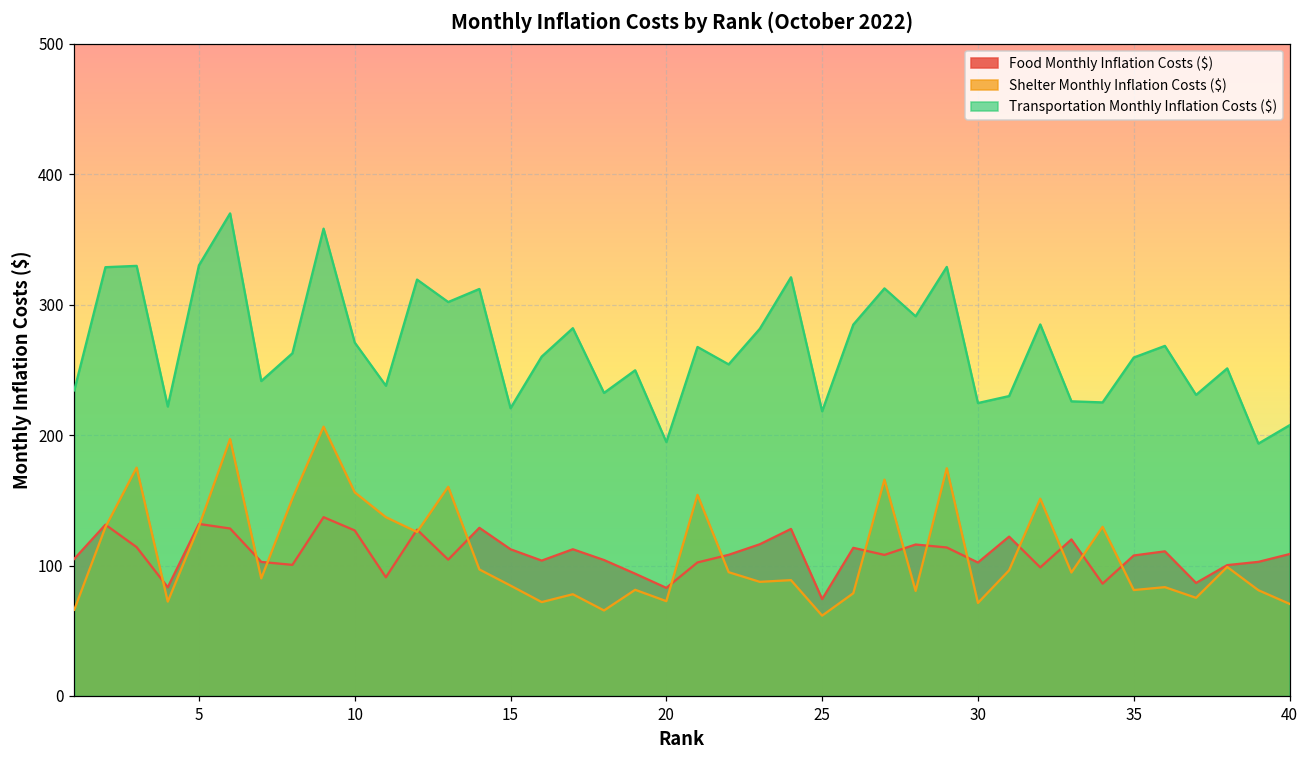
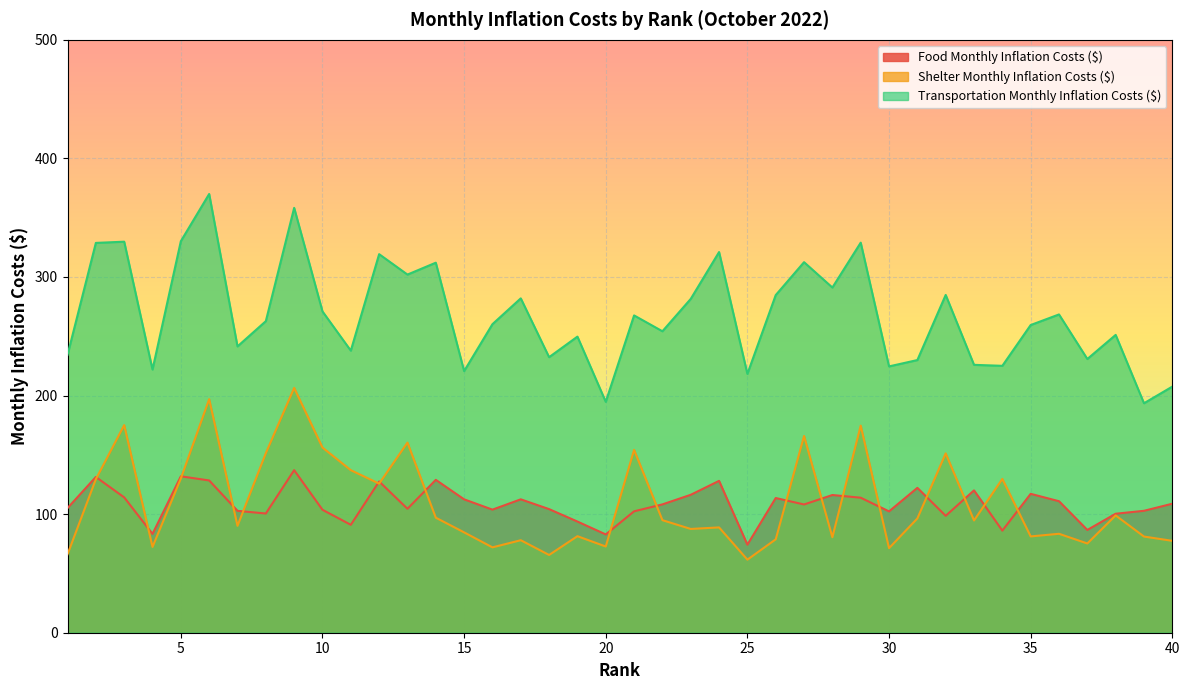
Food Monthly Inflation Costs ($), 10: 127 -> 104
Food Monthly Inflation Costs ($), 35: 108 -> 117
Shelter Monthly Inflation Costs ($), 40: 71 -> 77
